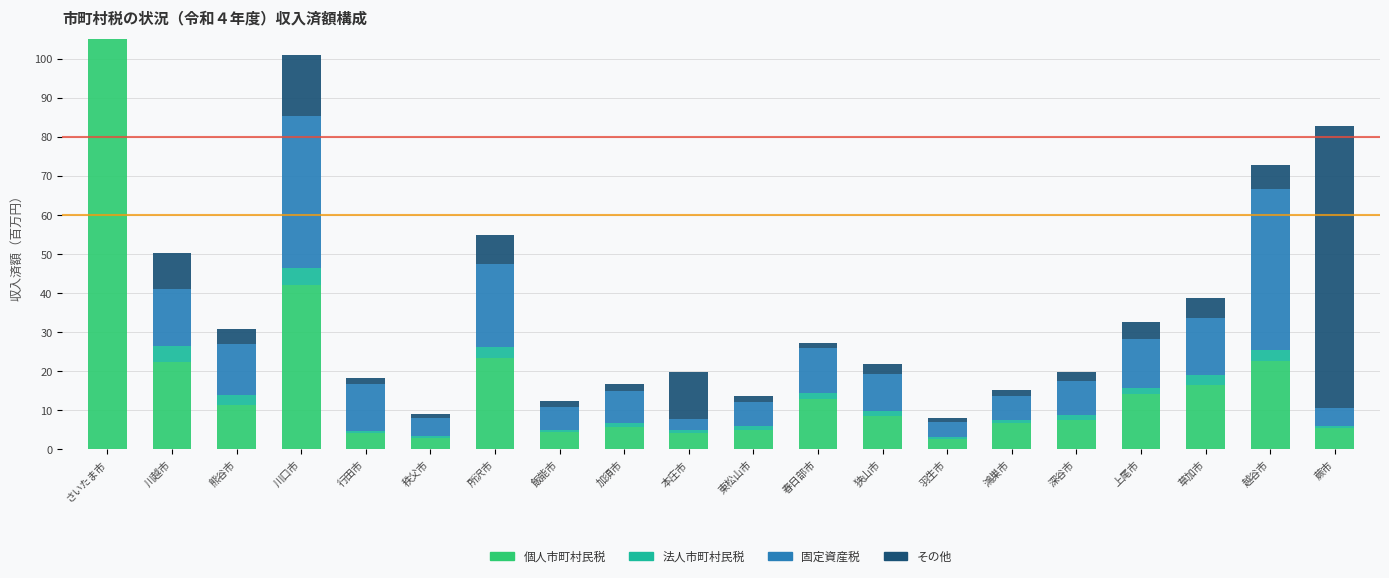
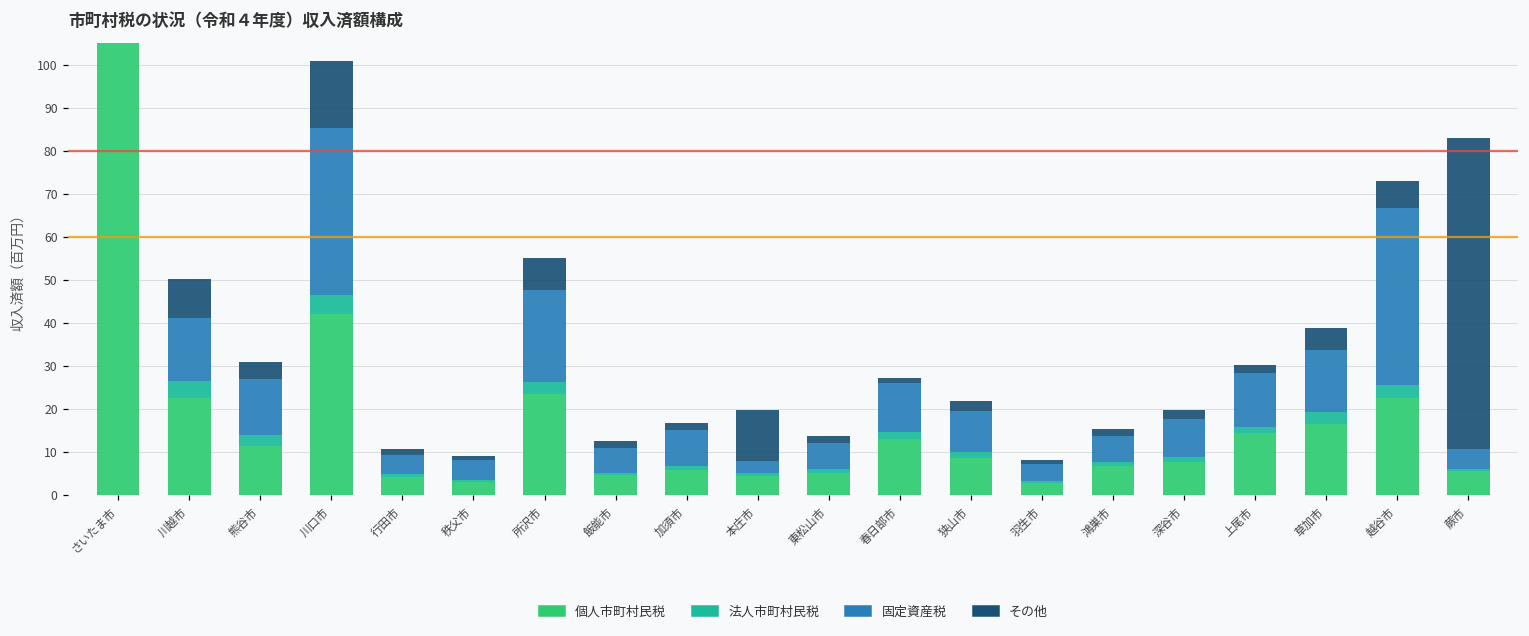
固定資産税, 行田市: 12 -> 4
その他, 上尾市: 4 -> 2
